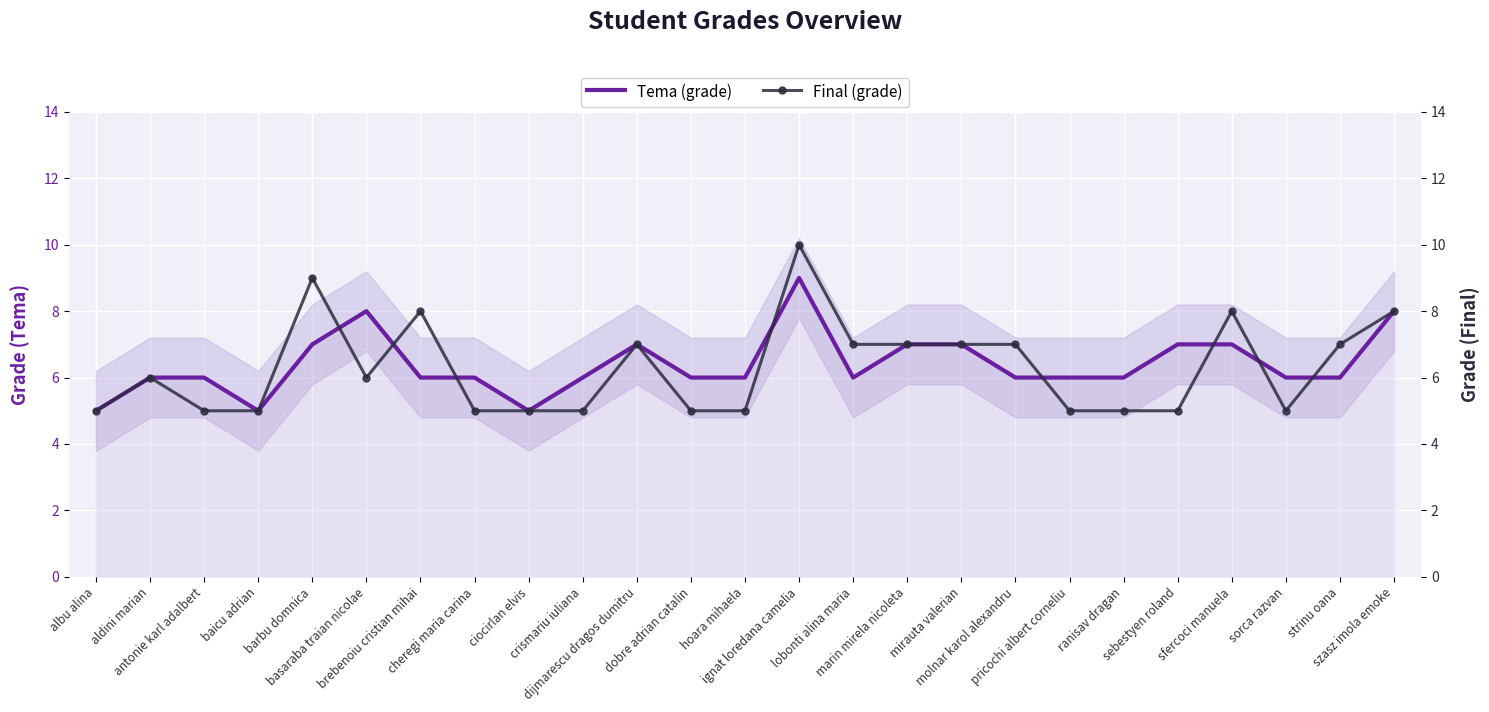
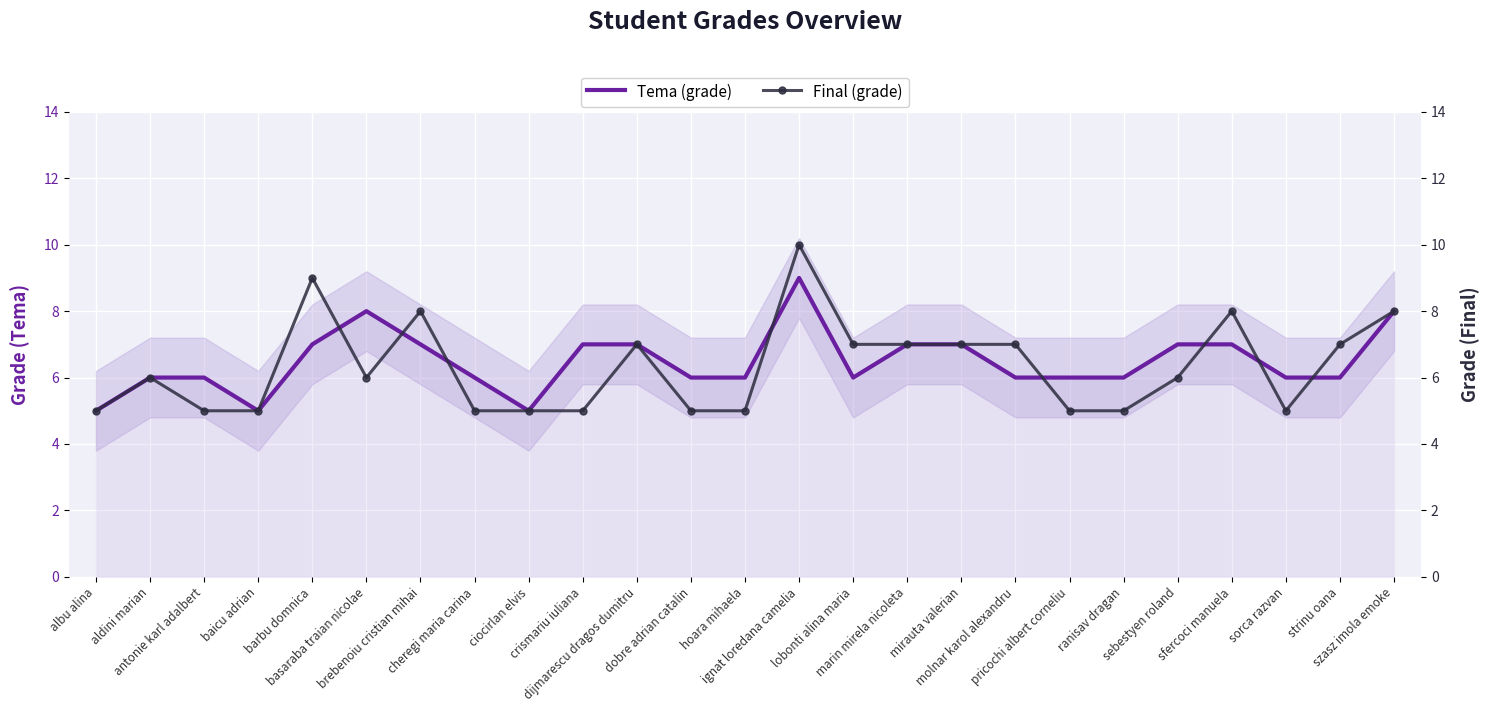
Tema (grade), brebenoiu cristian mihai: 6 -> 7
Tema (grade), crismariu iuliana: 6 -> 7
Final (grade), sebestyen roland: 5 -> 6
